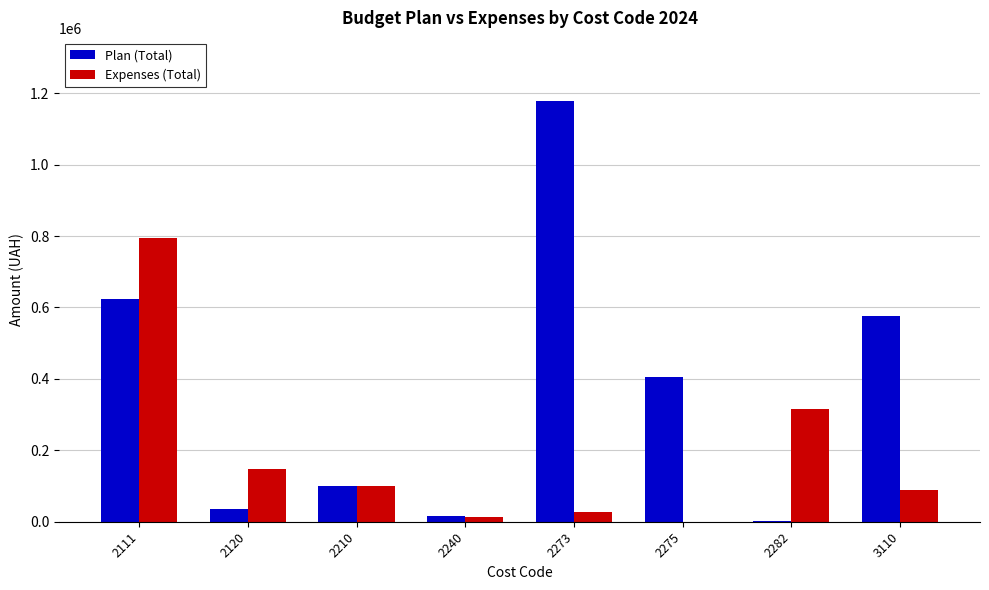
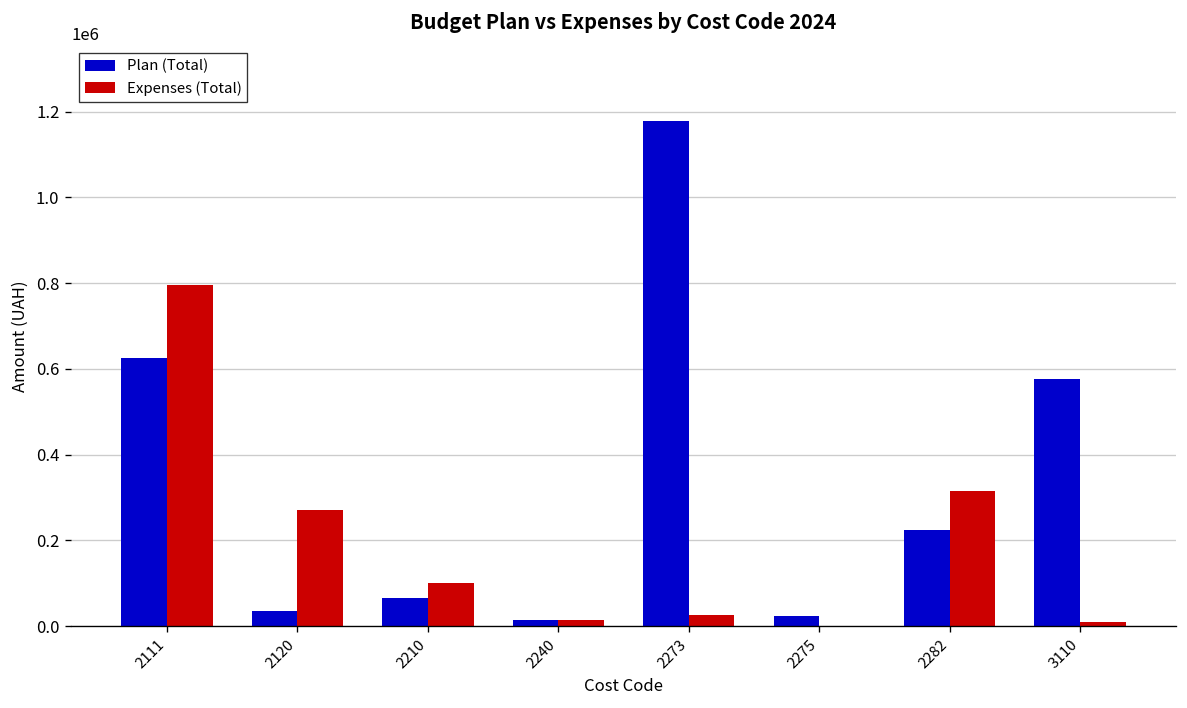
Expenses (Total), 2120: 150000 -> 270000
Plan (Total), 2210: 100000 -> 70000
Plan (Total), 2275: 410000 -> 20000
Plan (Total), 2282: 0 -> 220000
Expenses (Total), 3110: 90000 -> 10000
